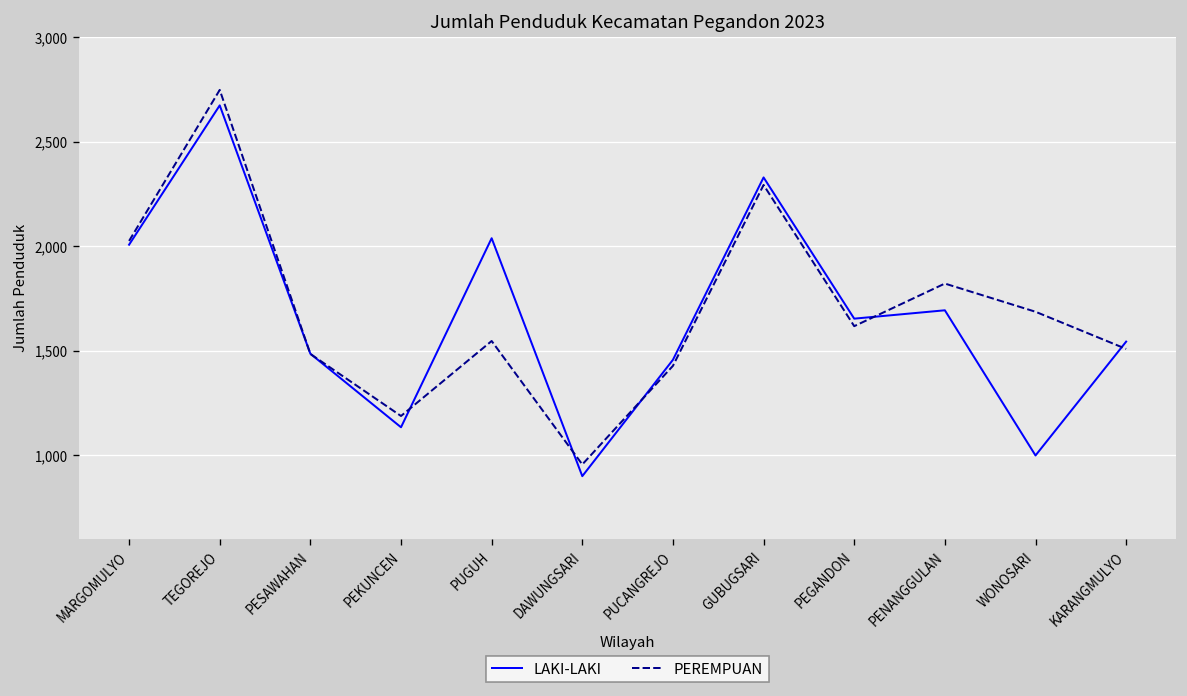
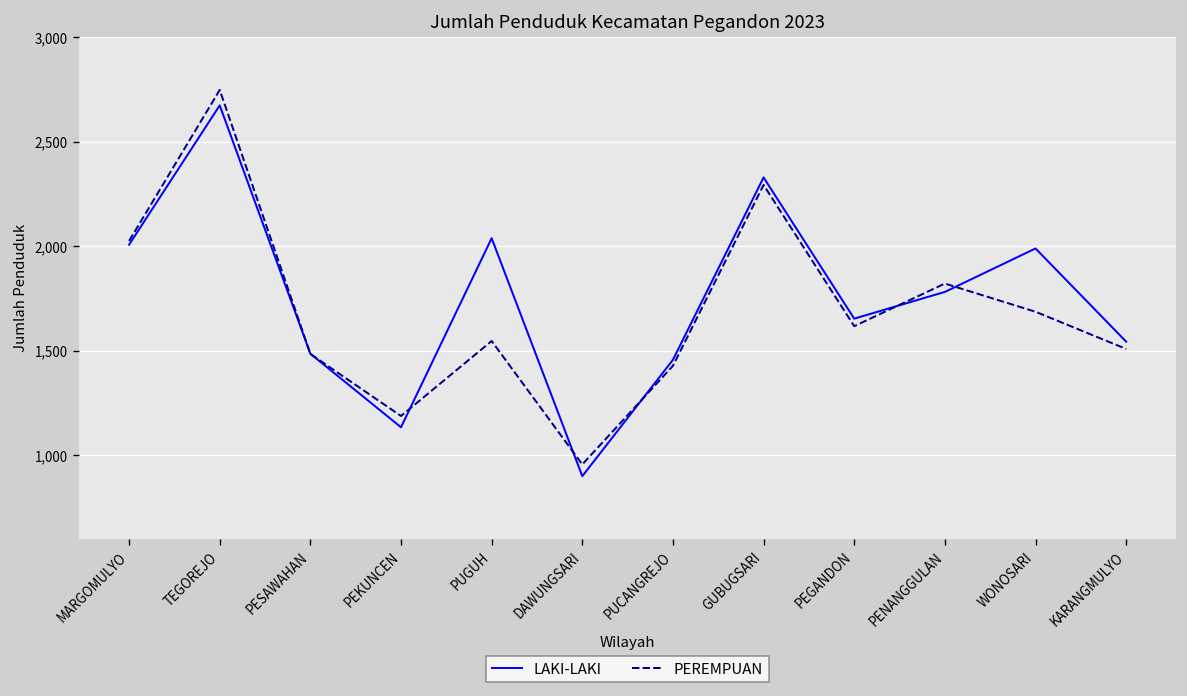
LAKI-LAKI, PENANGGULAN: 1,690 -> 1,780
LAKI-LAKI, WONOSARI: 1,000 -> 1,990
